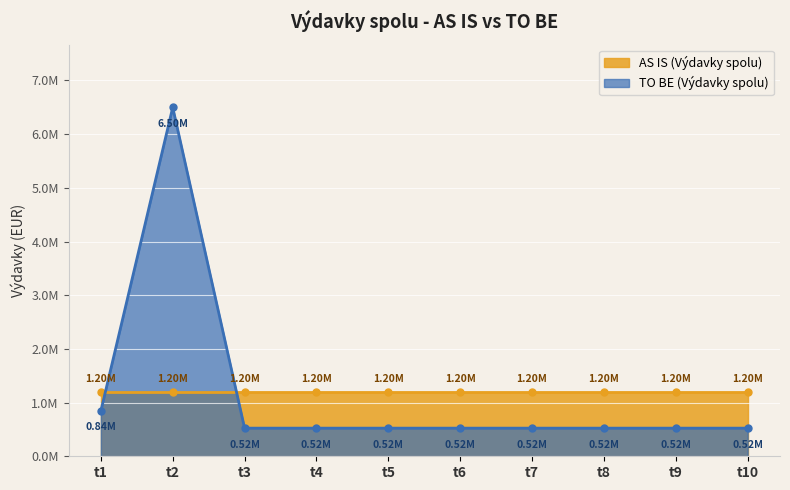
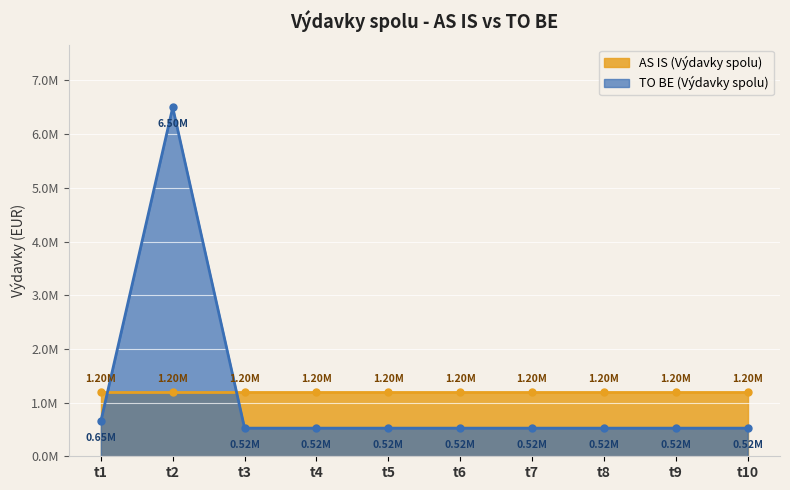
TO BE (Výdavky spolu), t1: 0.84M -> 0.65M
